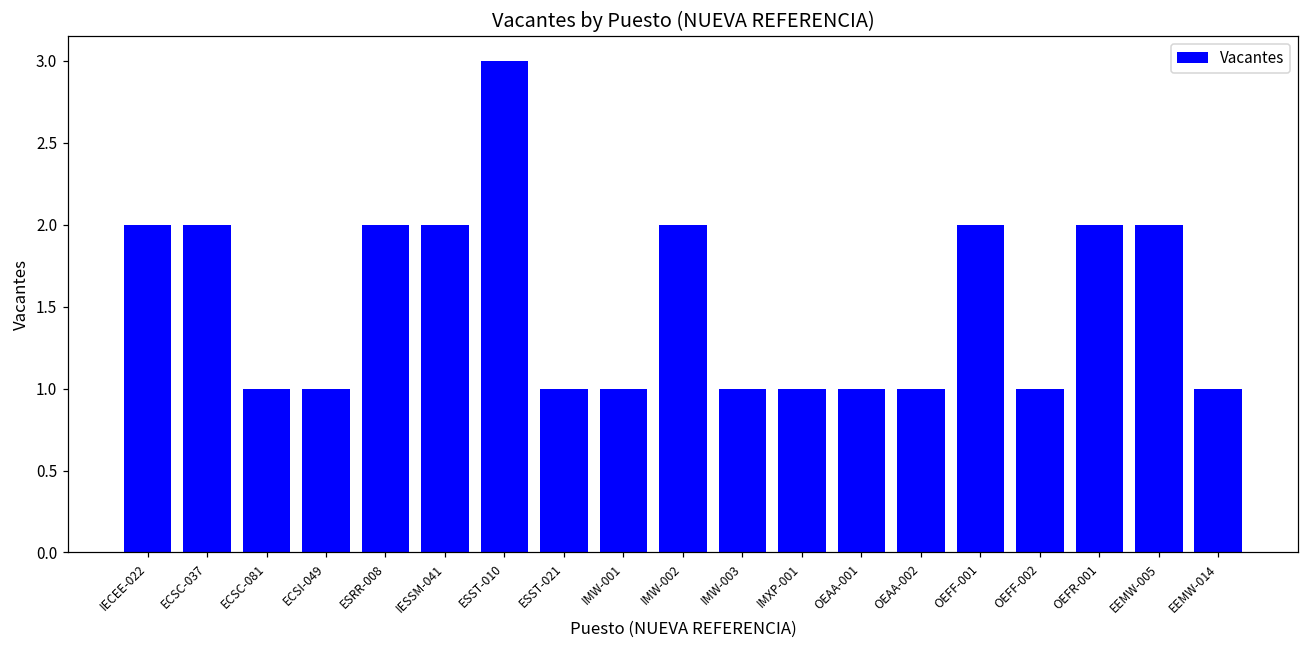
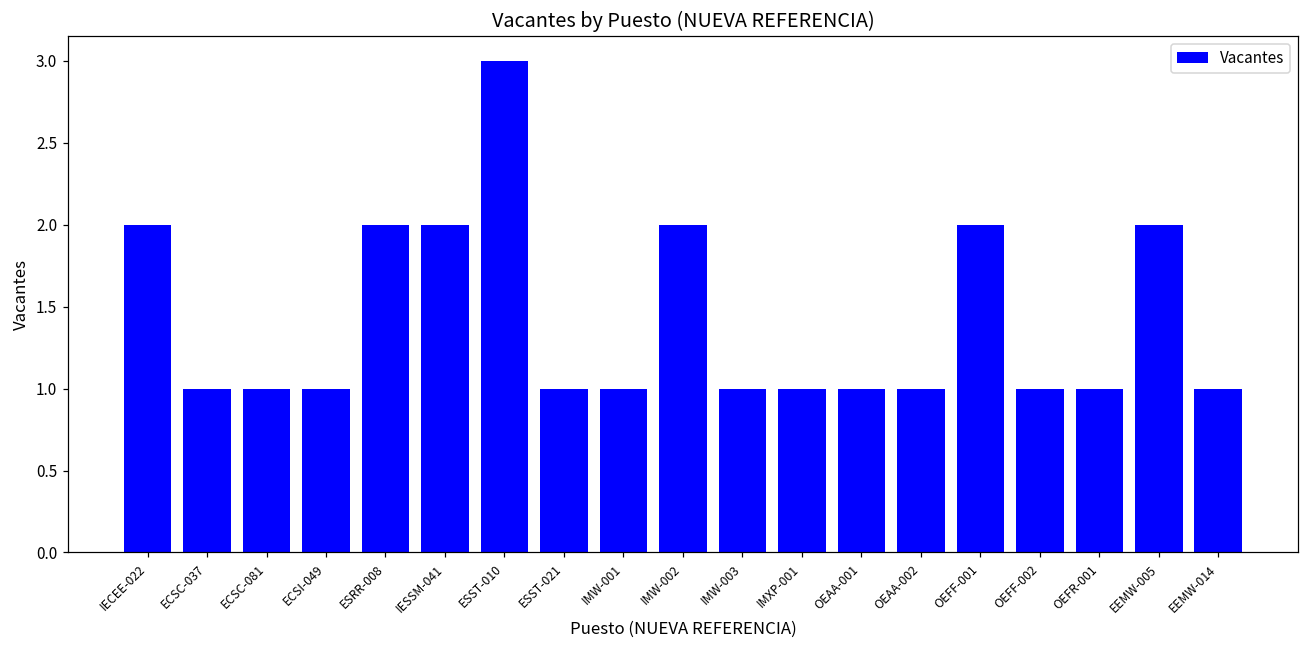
ECSC-037: 2 -> 1
OEFR-001: 2 -> 1
